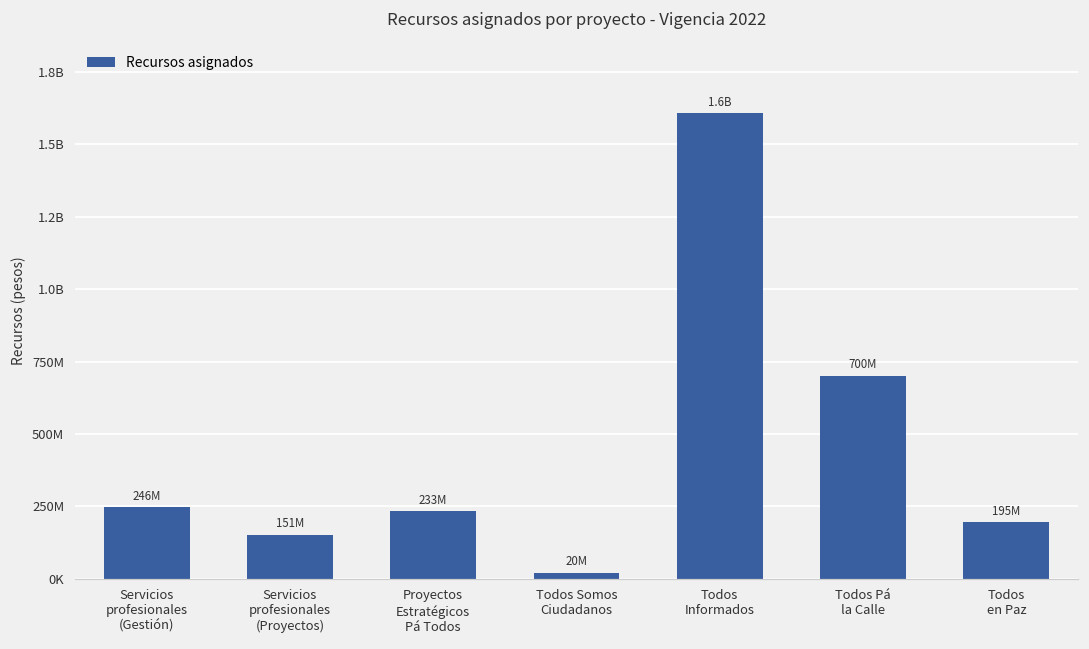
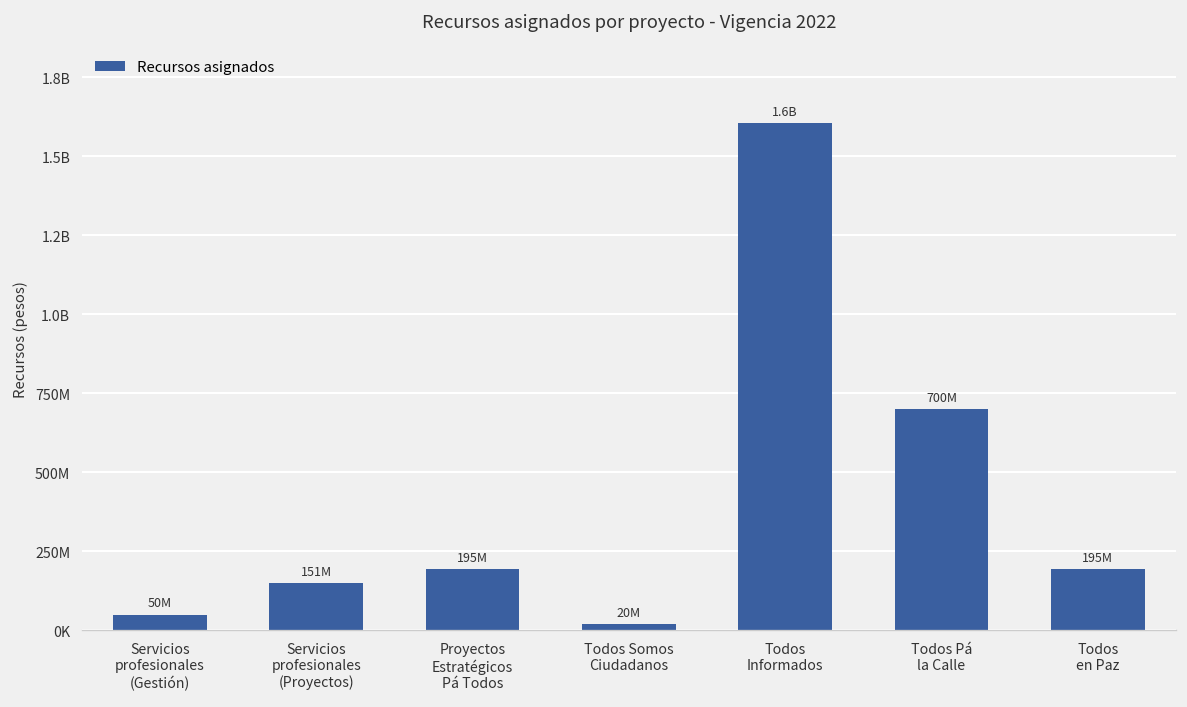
Servicios profesionales (Gestión): 246M -> 50M
Proyectos Estratégicos Pá Todos: 233M -> 195M
